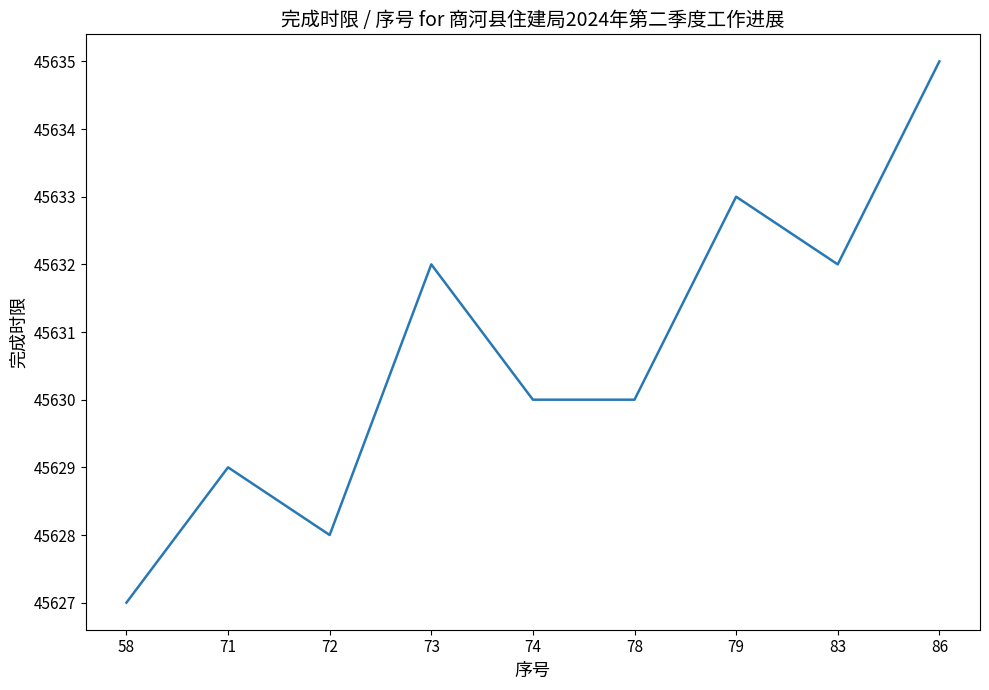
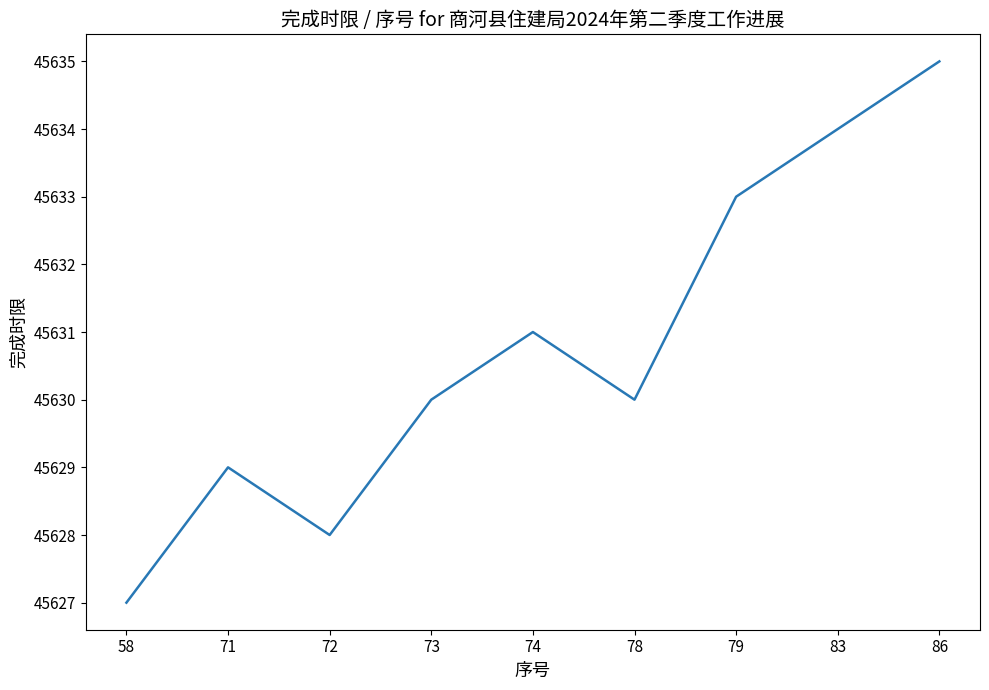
73: 45632 -> 45630
74: 45630 -> 45631
83: 45632 -> 45634
